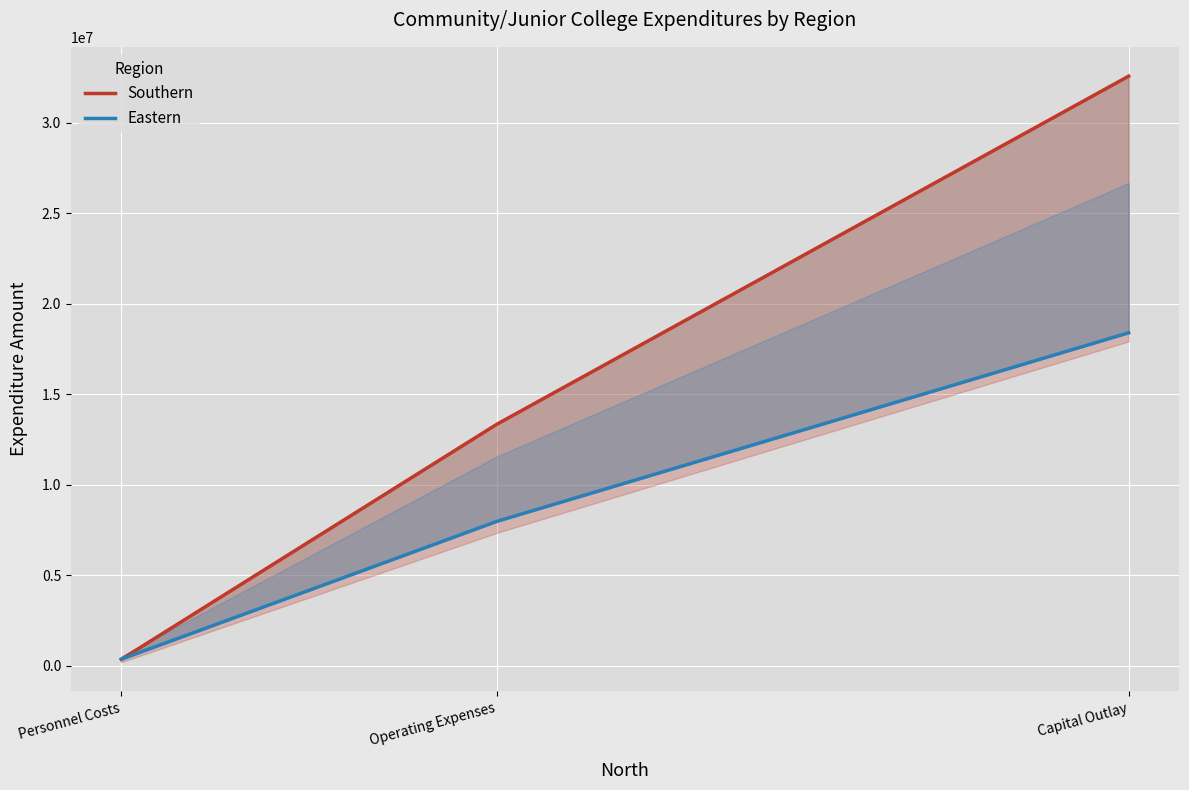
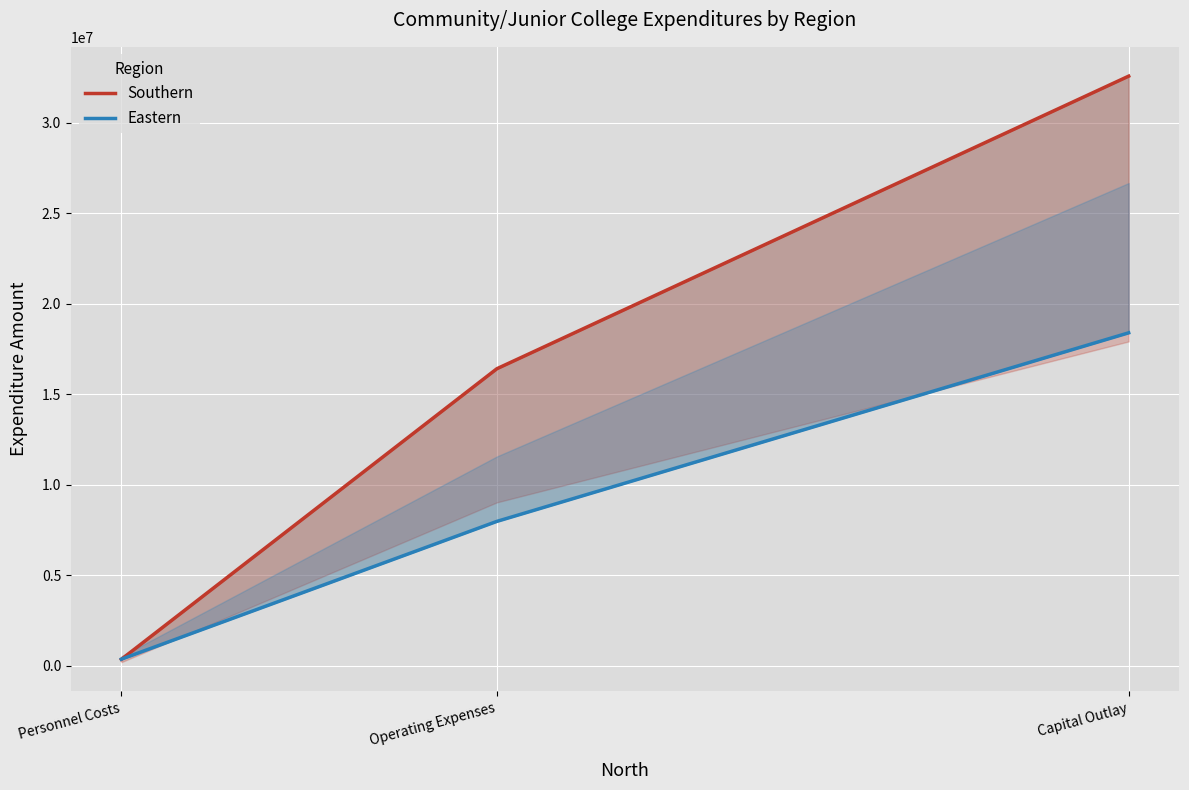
Southern, Operating Expenses: 13300000 -> 16400000
